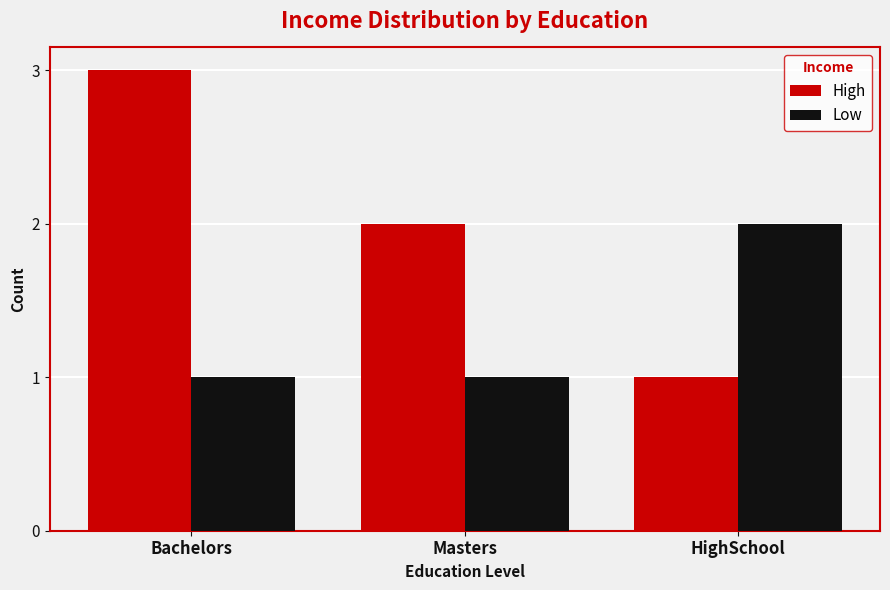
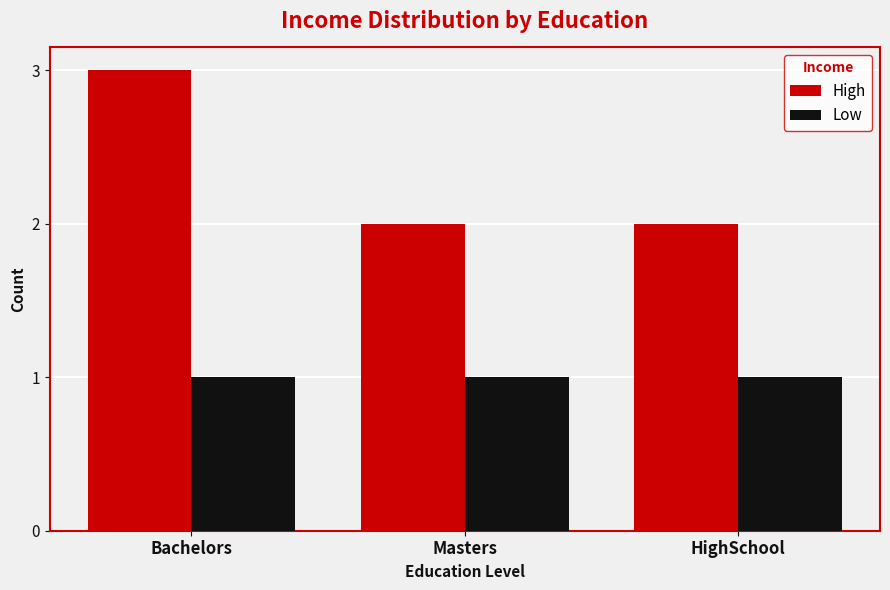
High, HighSchool: 1 -> 2
Low, HighSchool: 2 -> 1
